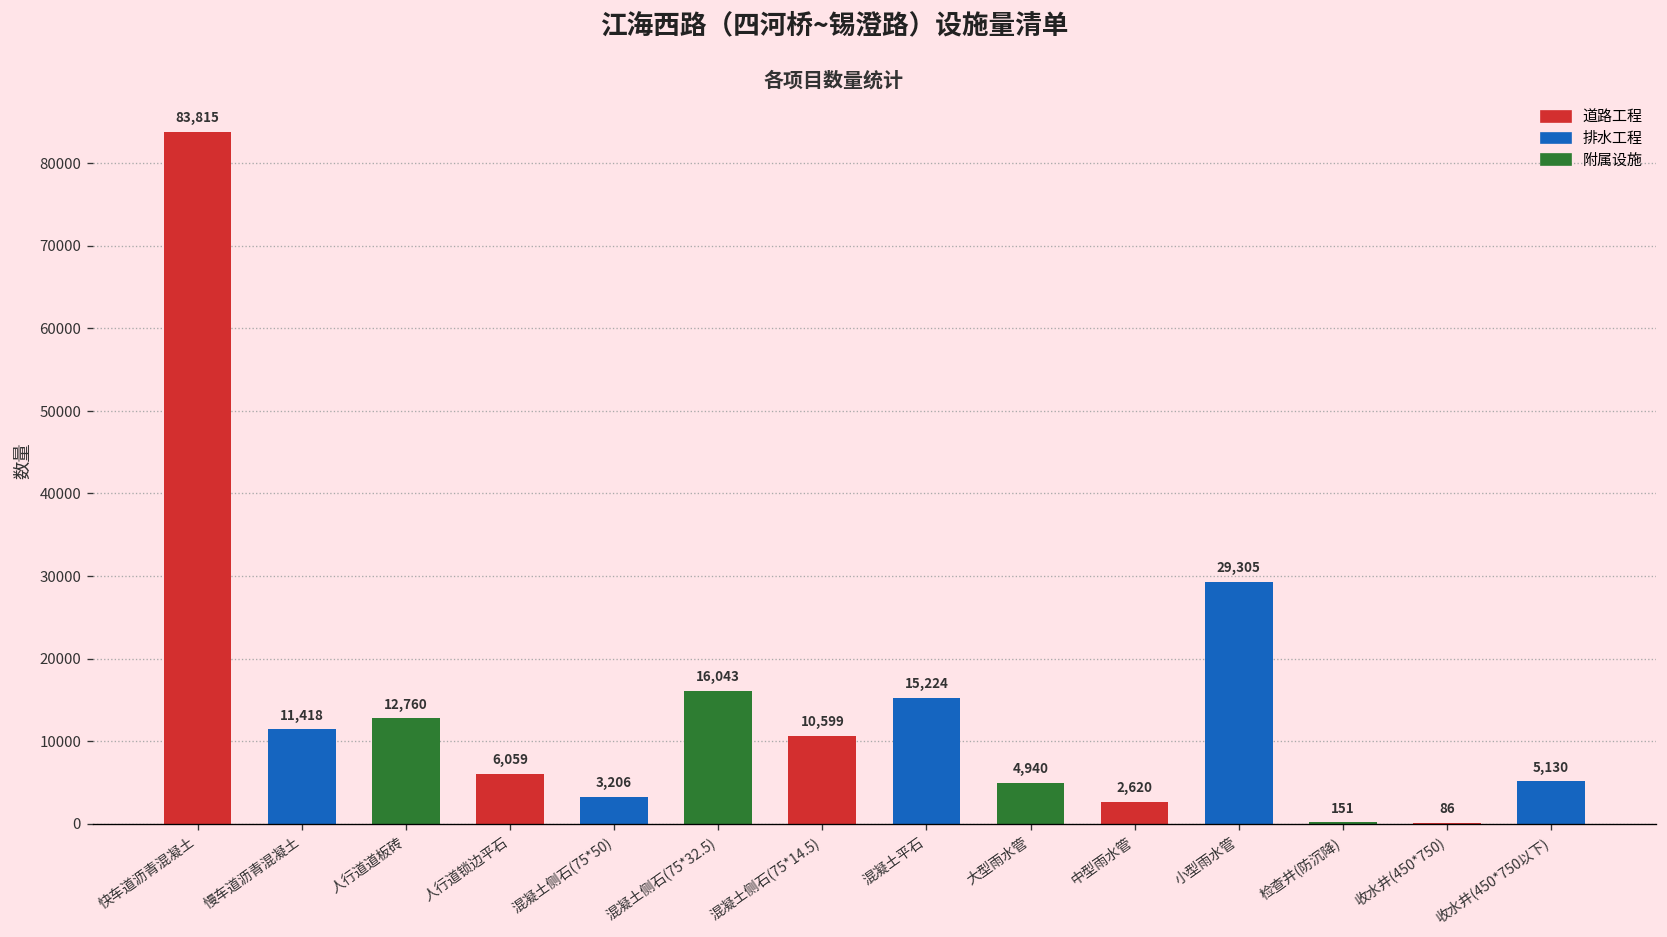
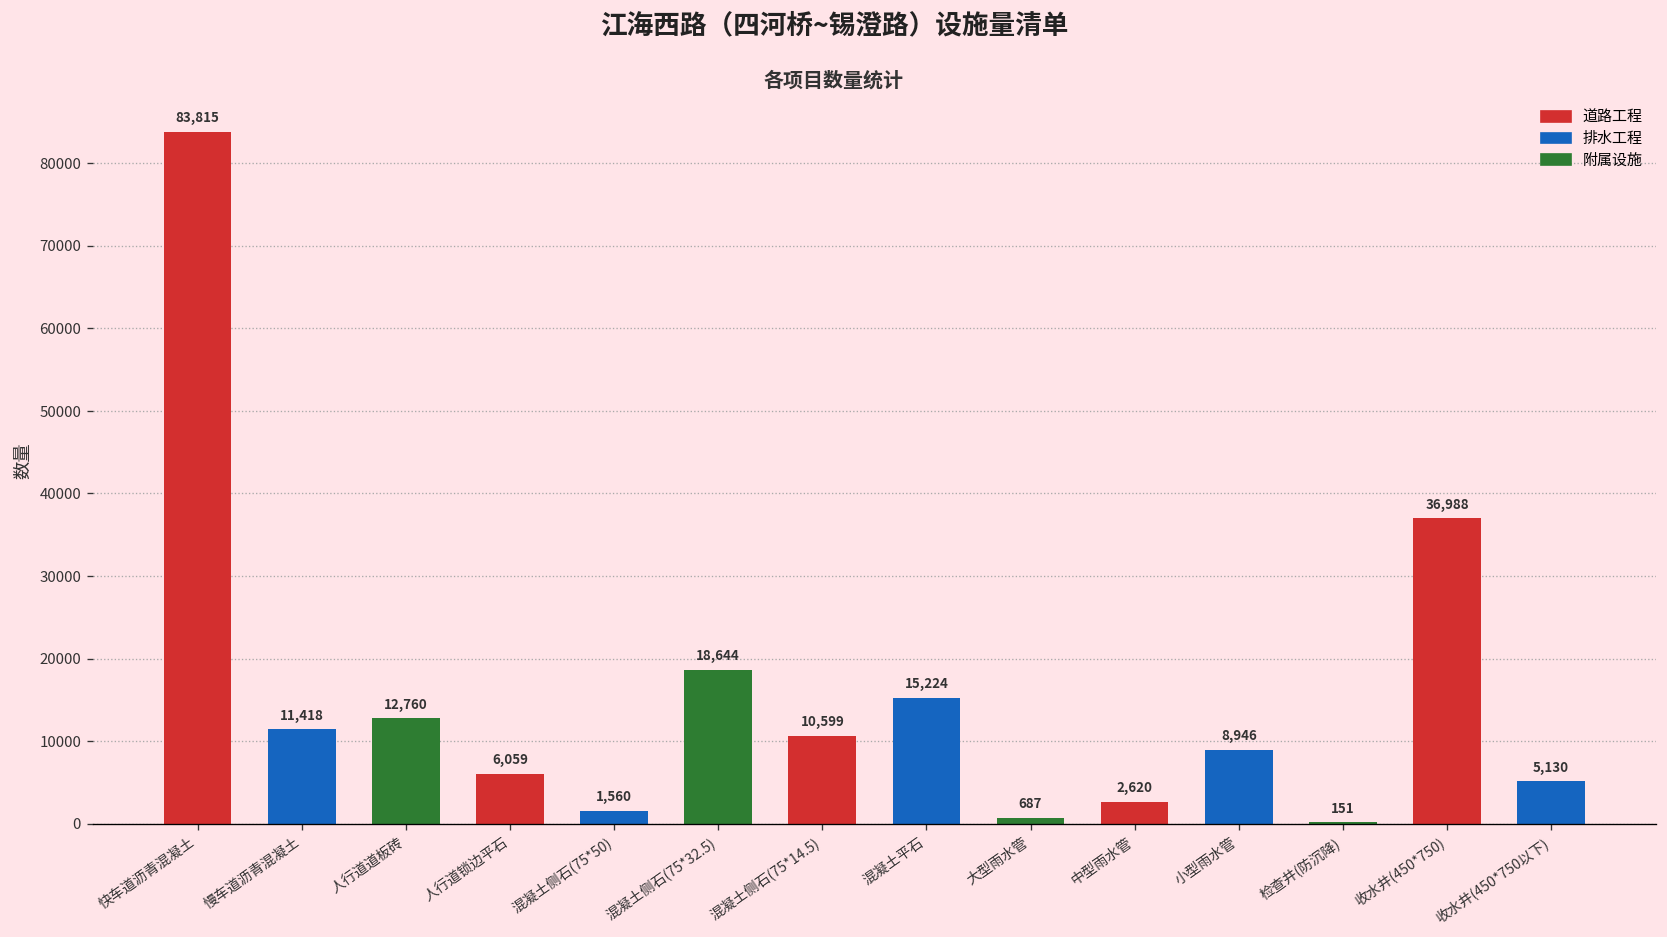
混凝土侧石(75*50): 3,206 -> 1,560
混凝土侧石(75*32.5): 16,043 -> 18,644
大型雨水管: 4,940 -> 687
小型雨水管: 29,305 -> 8,946
收水井(450*750): 86 -> 36,988
